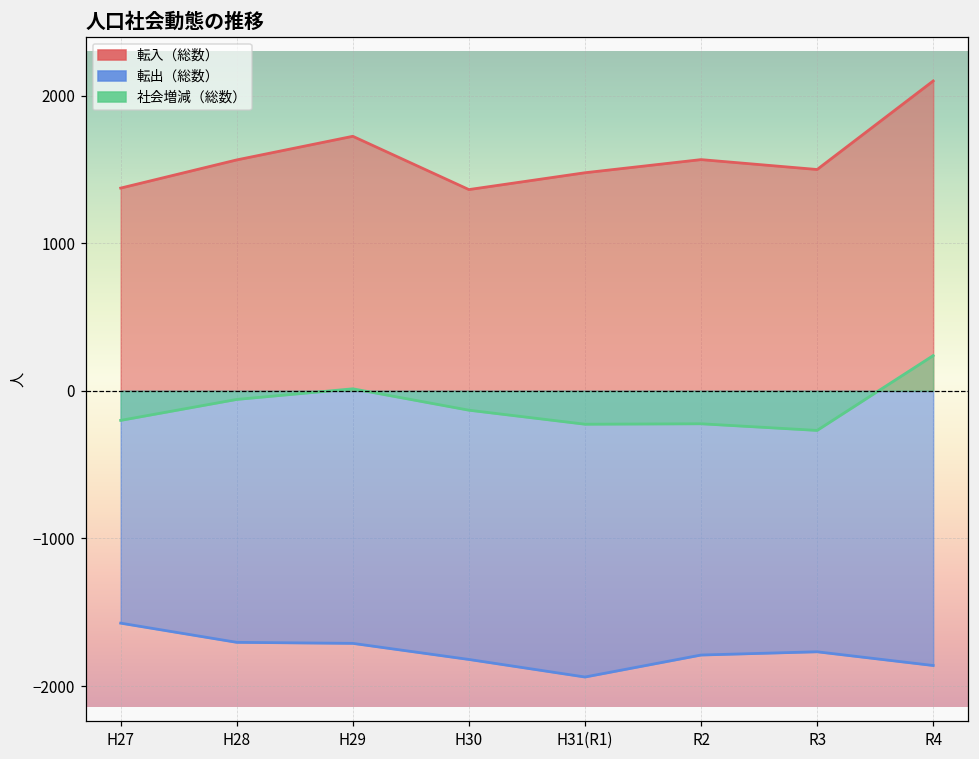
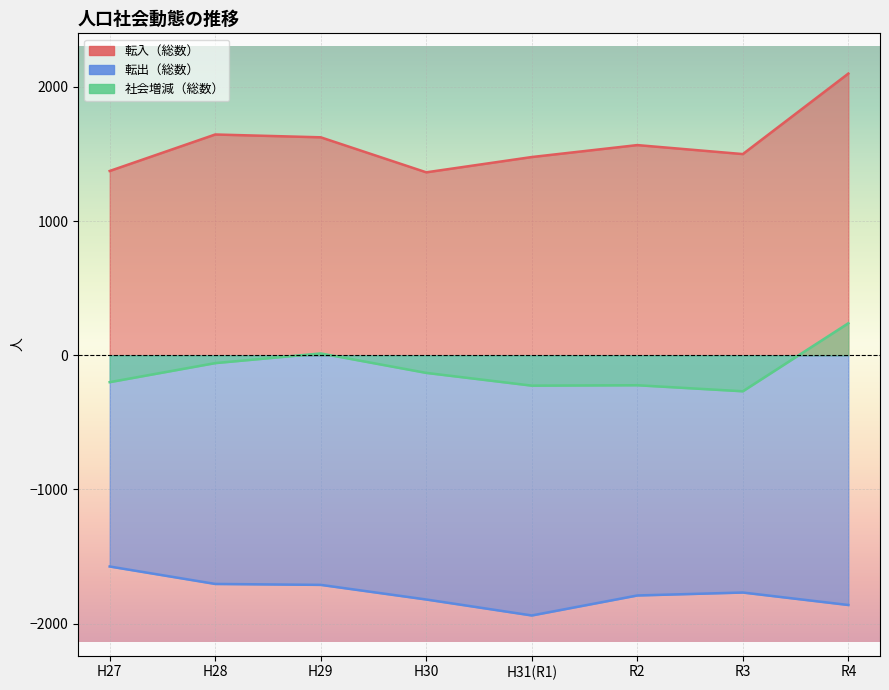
転入（総数）, H28: 1570 -> 1650
転入（総数）, H29: 1730 -> 1630
